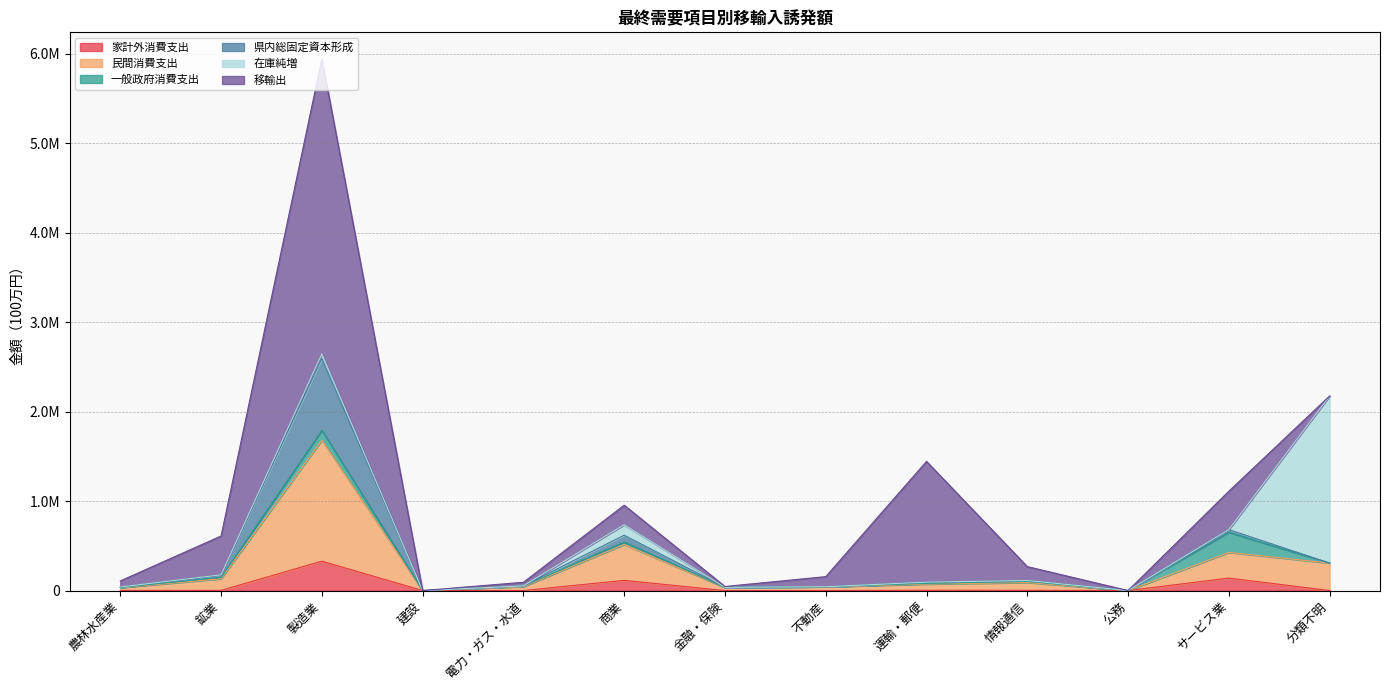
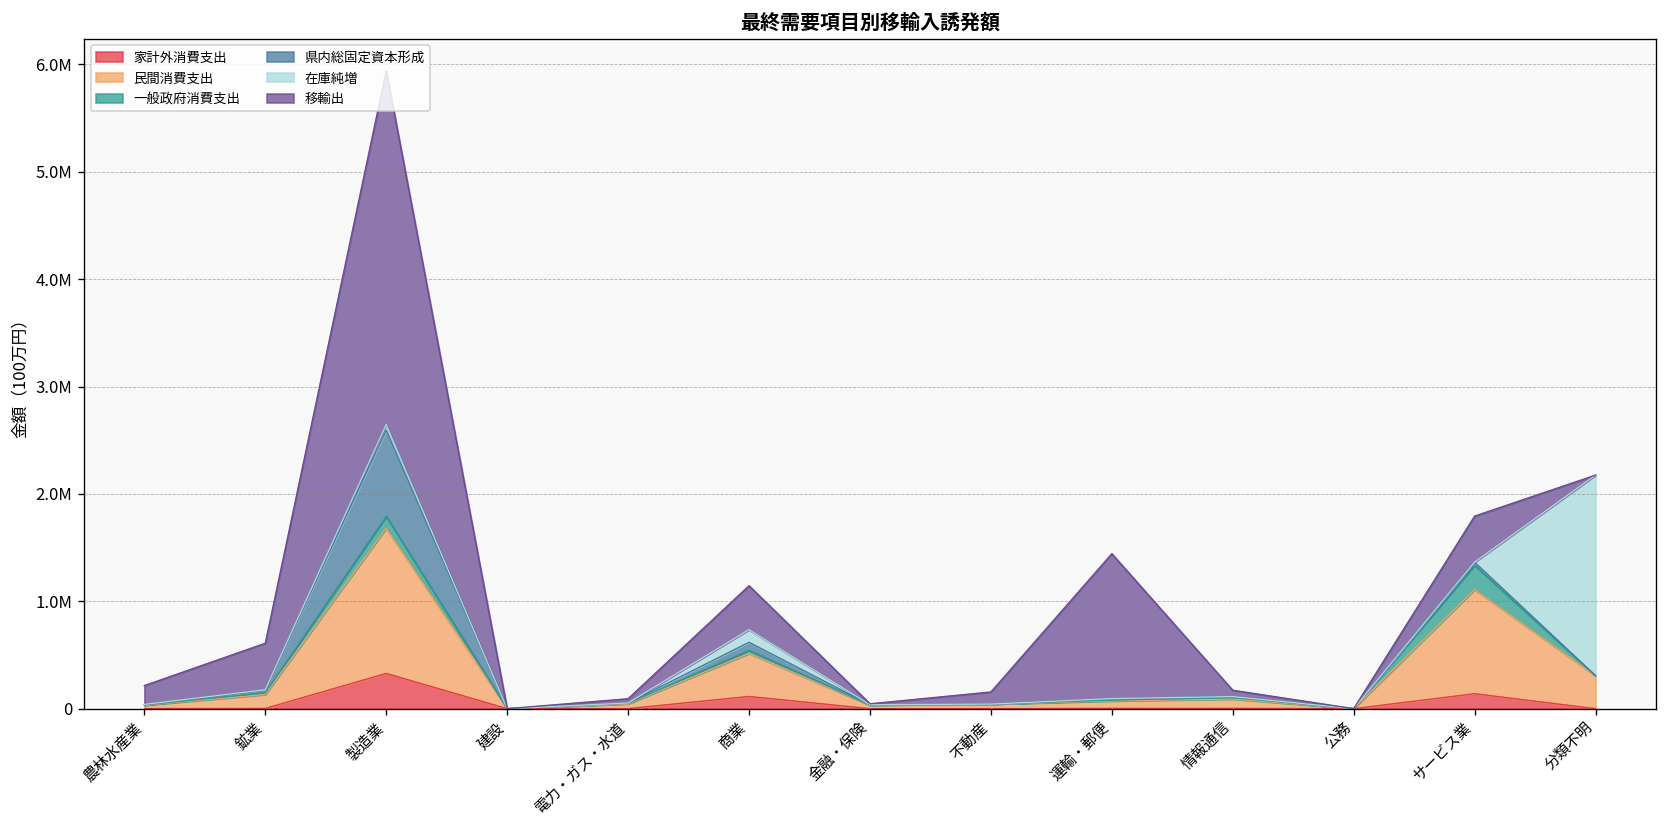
移輸出, 農林水産業: 100000 -> 200000
移輸出, 商業: 200000 -> 400000
移輸出, 情報通信: 200000 -> 100000
民間消費支出, サービス業: 300000 -> 1000000
